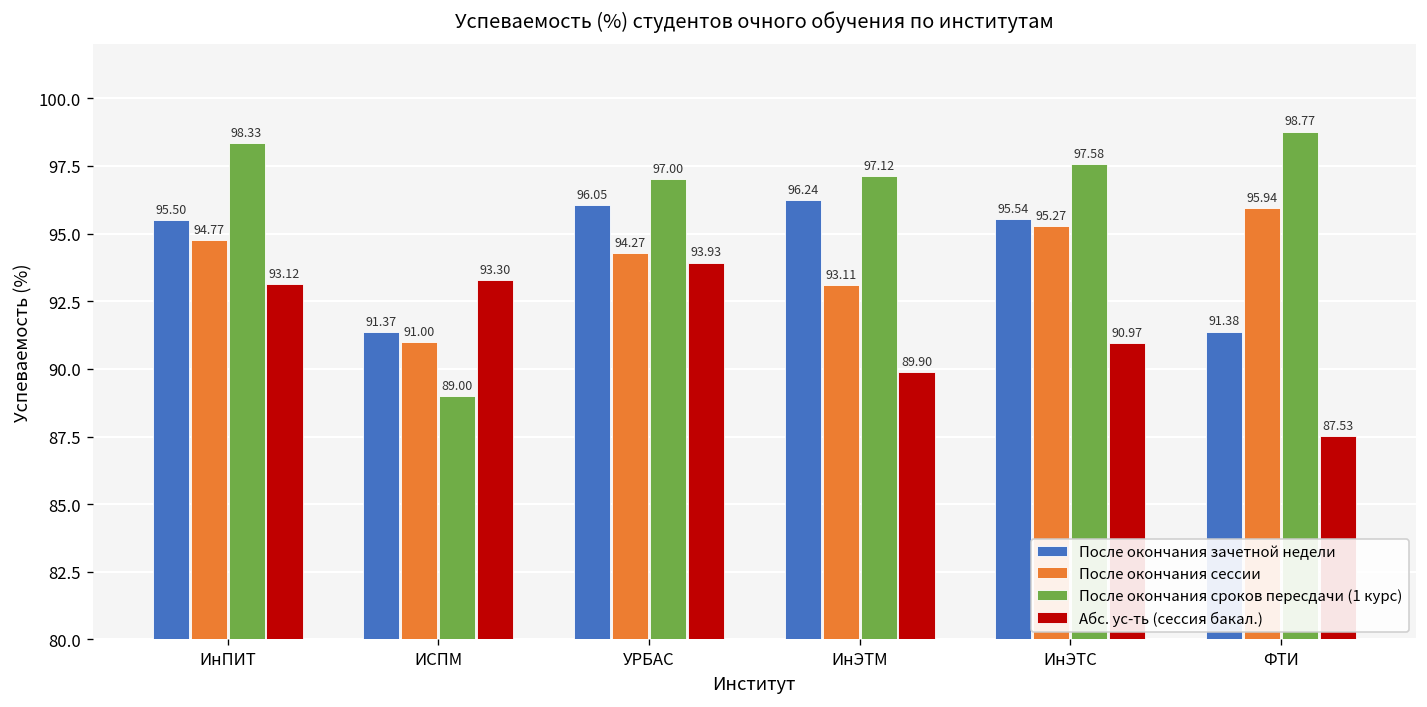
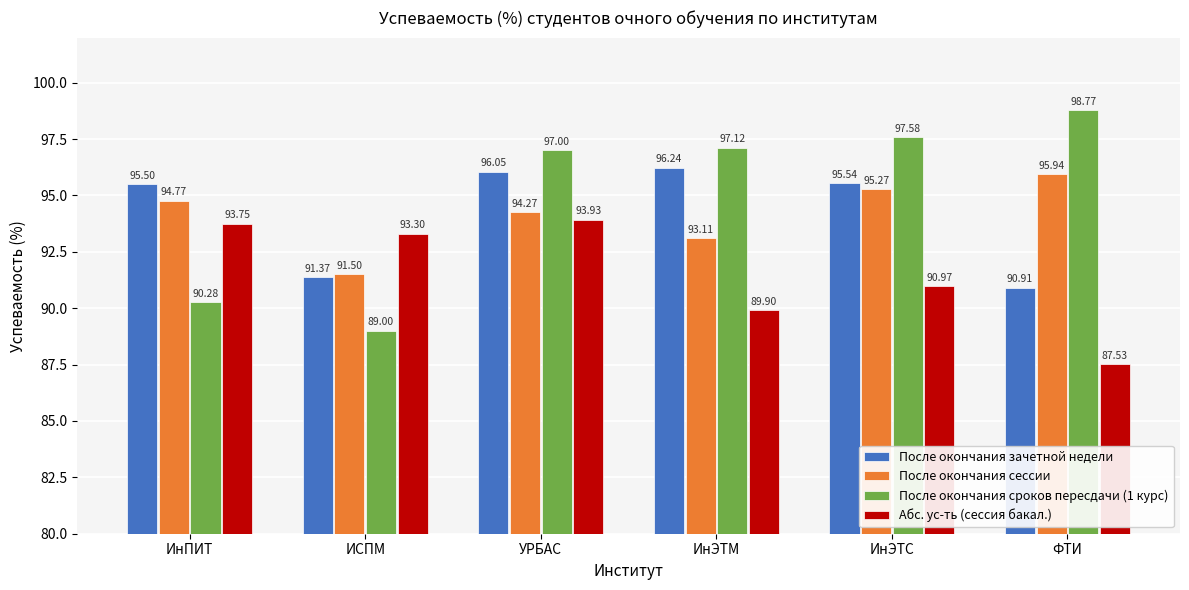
После окончания сроков пересдачи (1 курс), ИнПИТ: 98.33 -> 90.28
Абс. ус-ть (сессия бакал.), ИнПИТ: 93.12 -> 93.75
После окончания сессии, ИСПМ: 91.00 -> 91.50
После окончания зачетной недели, ФТИ: 91.38 -> 90.91
